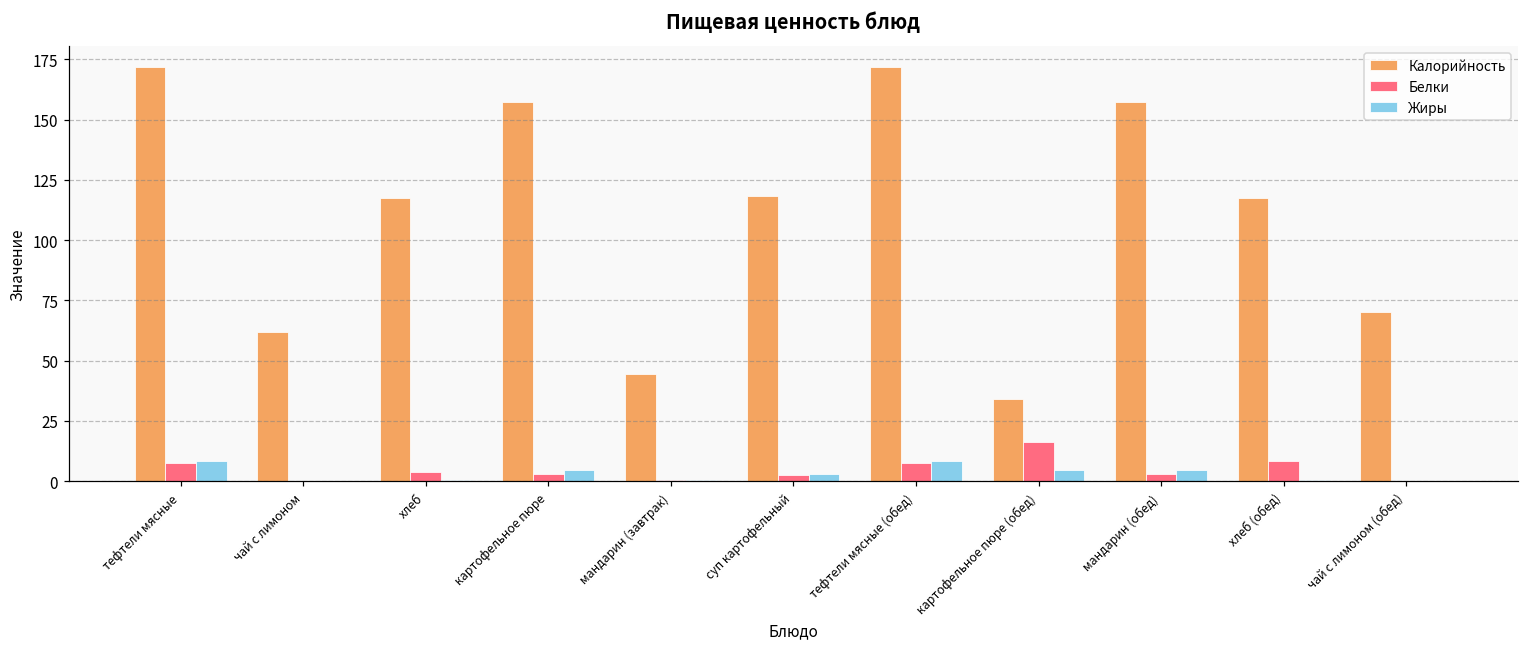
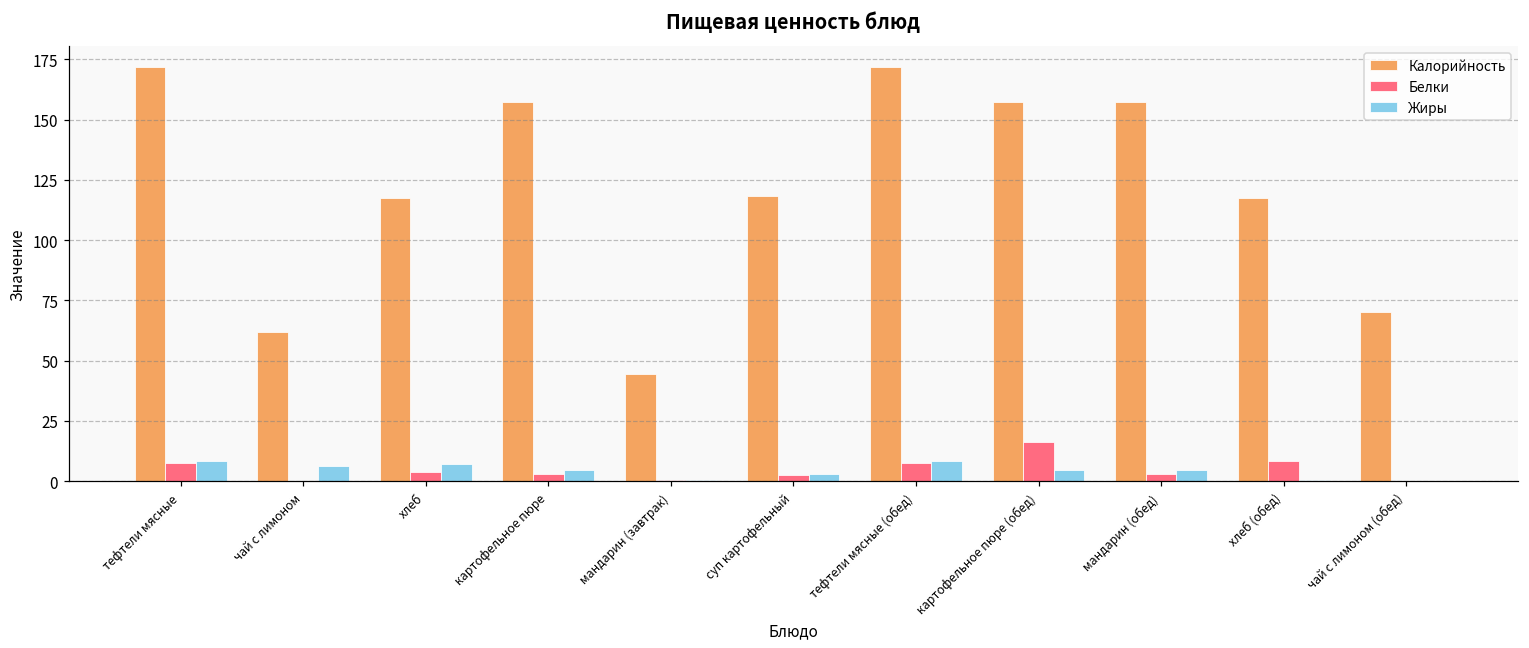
Жиры, чай с лимоном: 0 -> 6
Жиры, хлеб: 0 -> 7
Калорийность, картофельное пюре (обед): 34 -> 157
